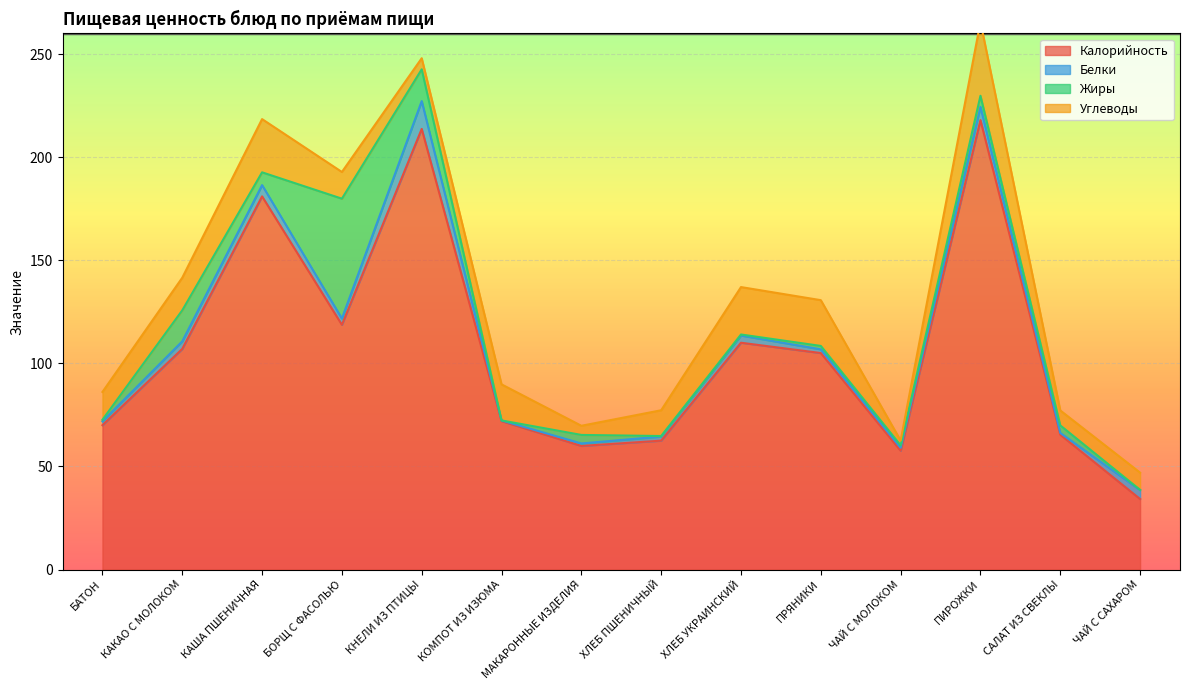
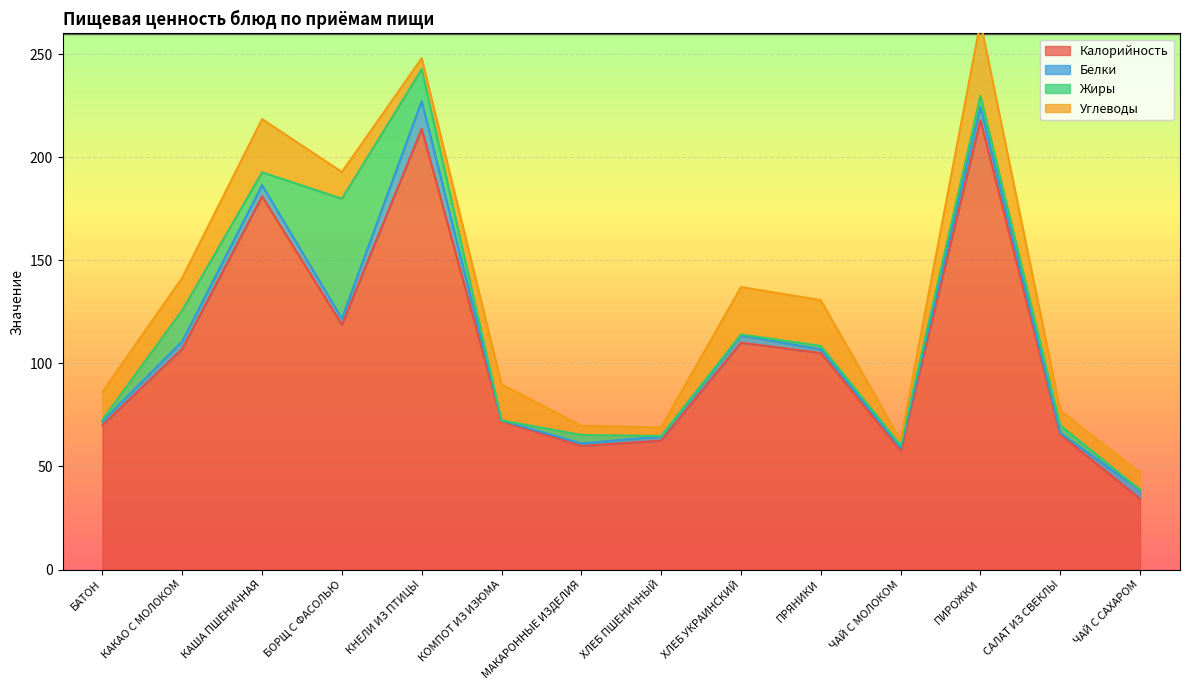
Углеводы, ХЛЕБ ПШЕНИЧНЫЙ: 13 -> 4
